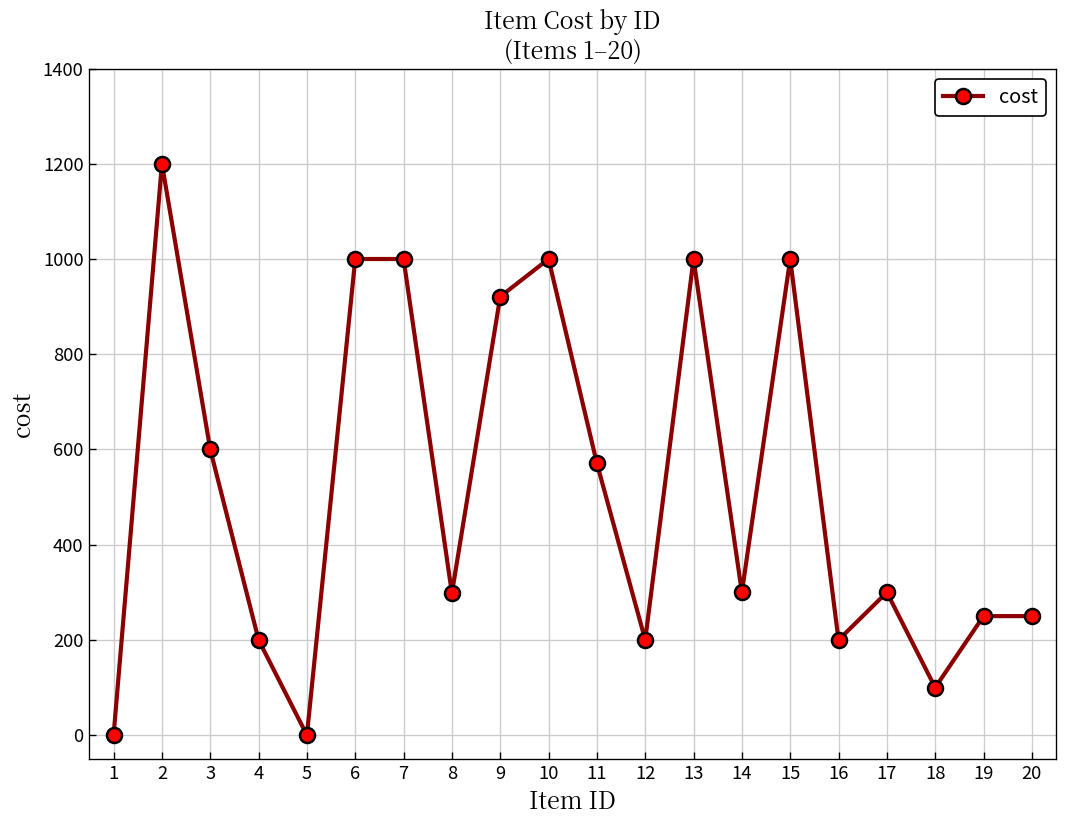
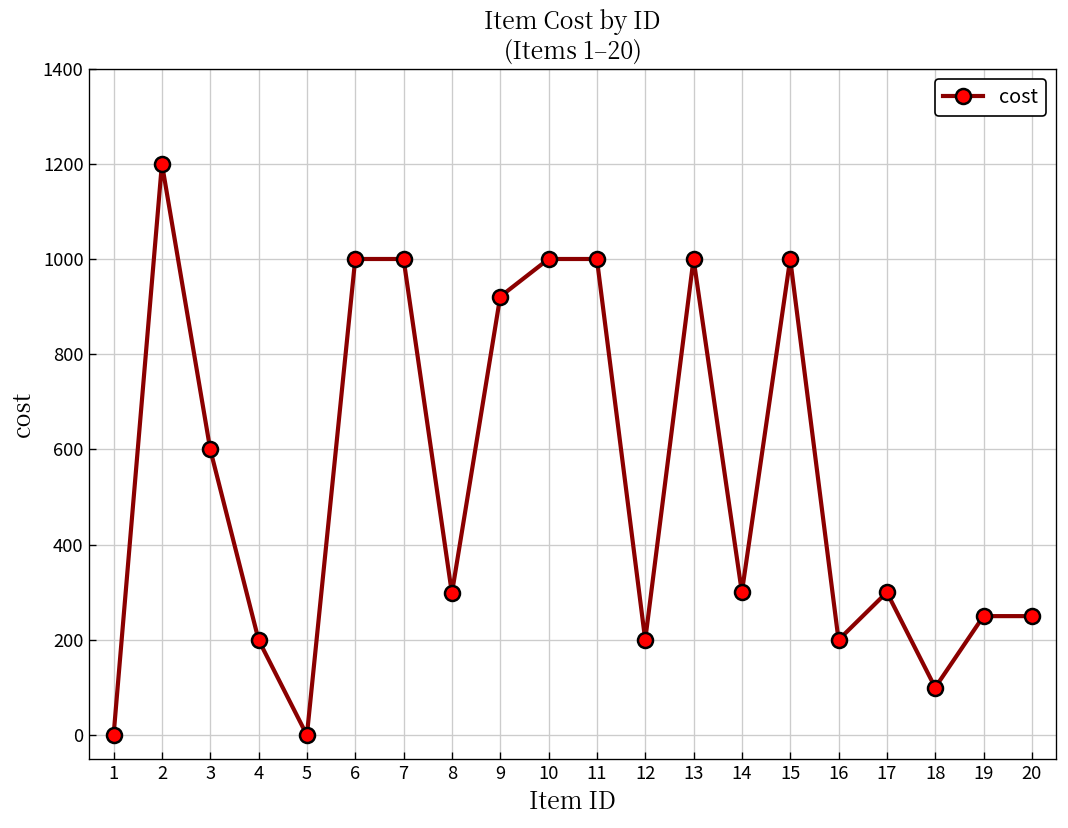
11: 570 -> 1000
